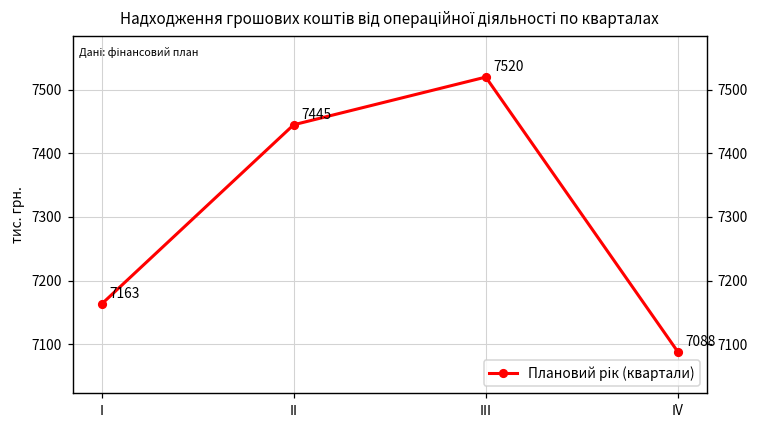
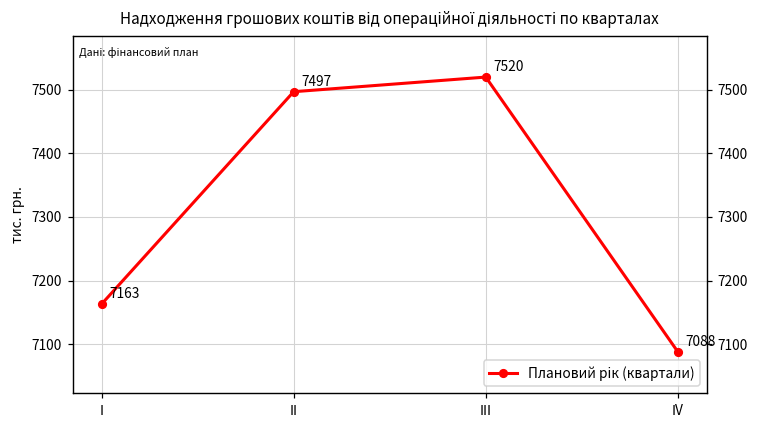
ІІ: 7445 -> 7497
